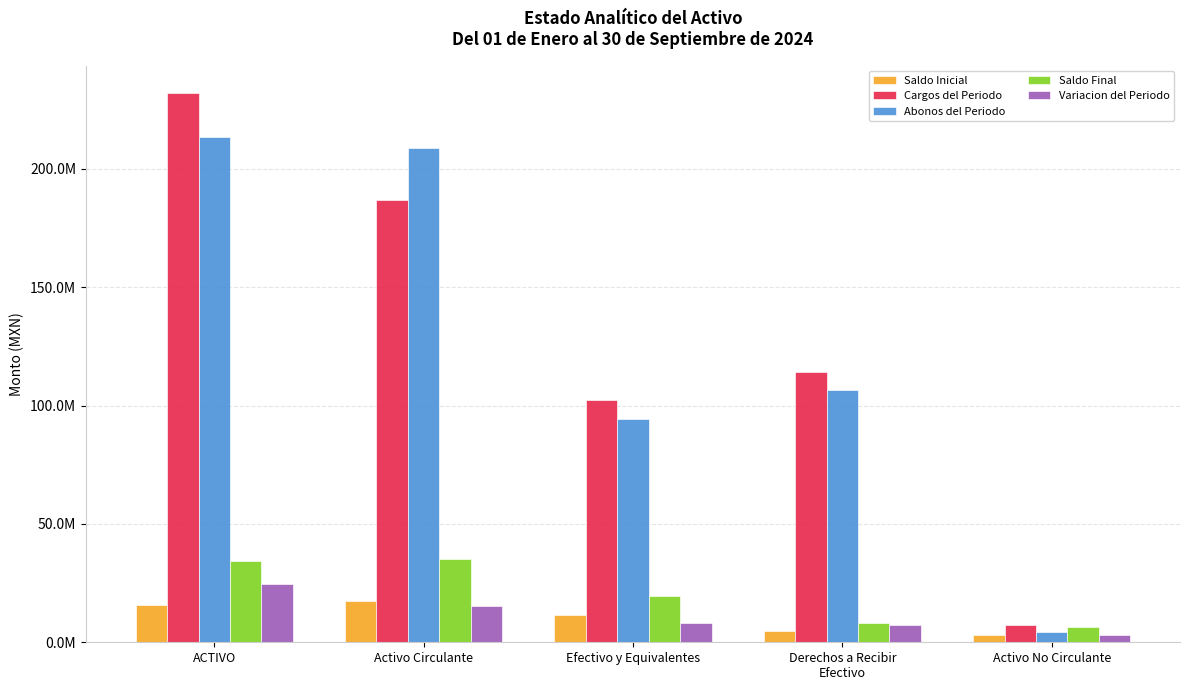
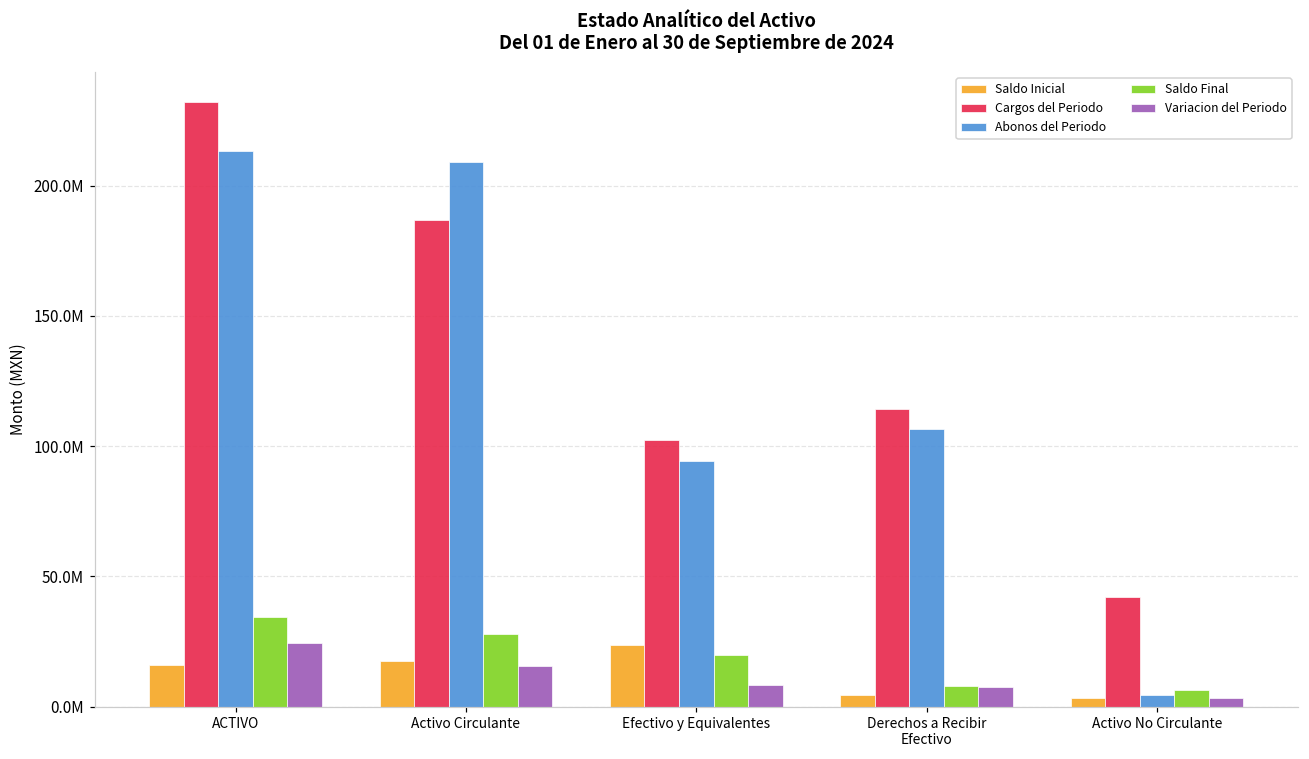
Saldo Final, Activo Circulante: 35000000 -> 28000000
Saldo Inicial, Efectivo y Equivalentes: 12000000 -> 24000000
Cargos del Periodo, Activo No Circulante: 7000000 -> 42000000
